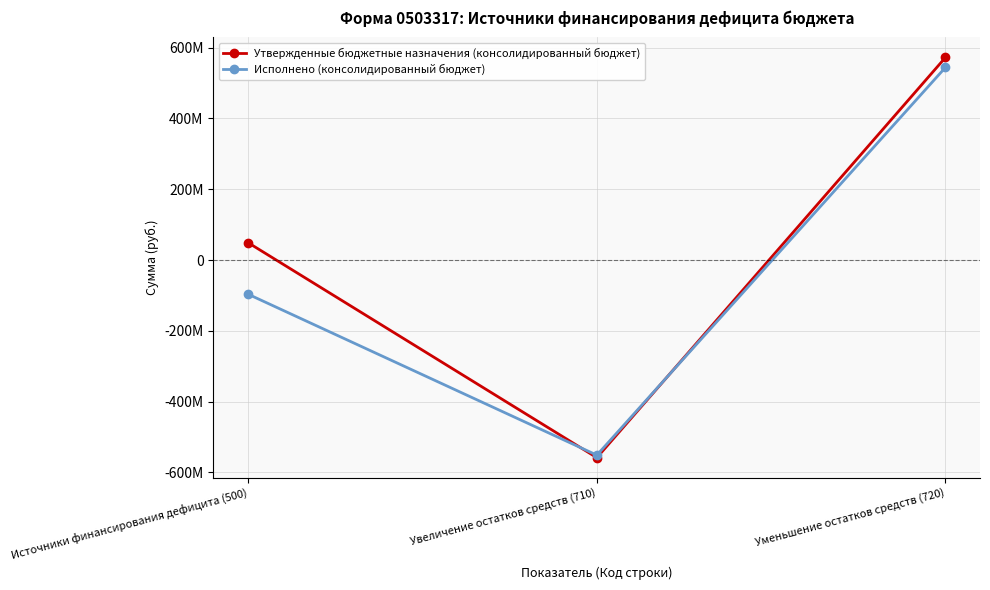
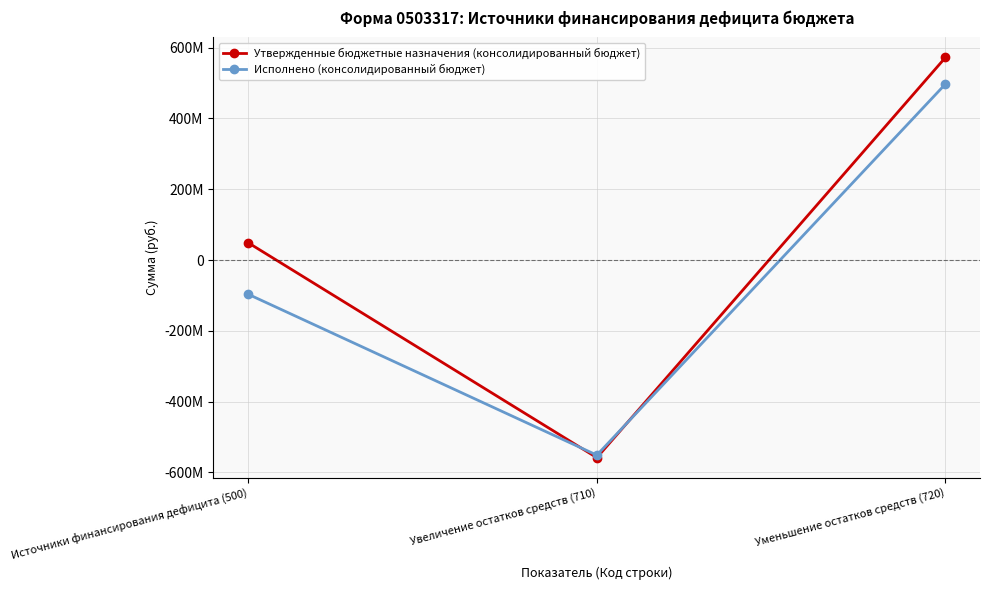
Исполнено (консолидированный бюджет), Уменьшение остатков средств (720): 540000000 -> 500000000
